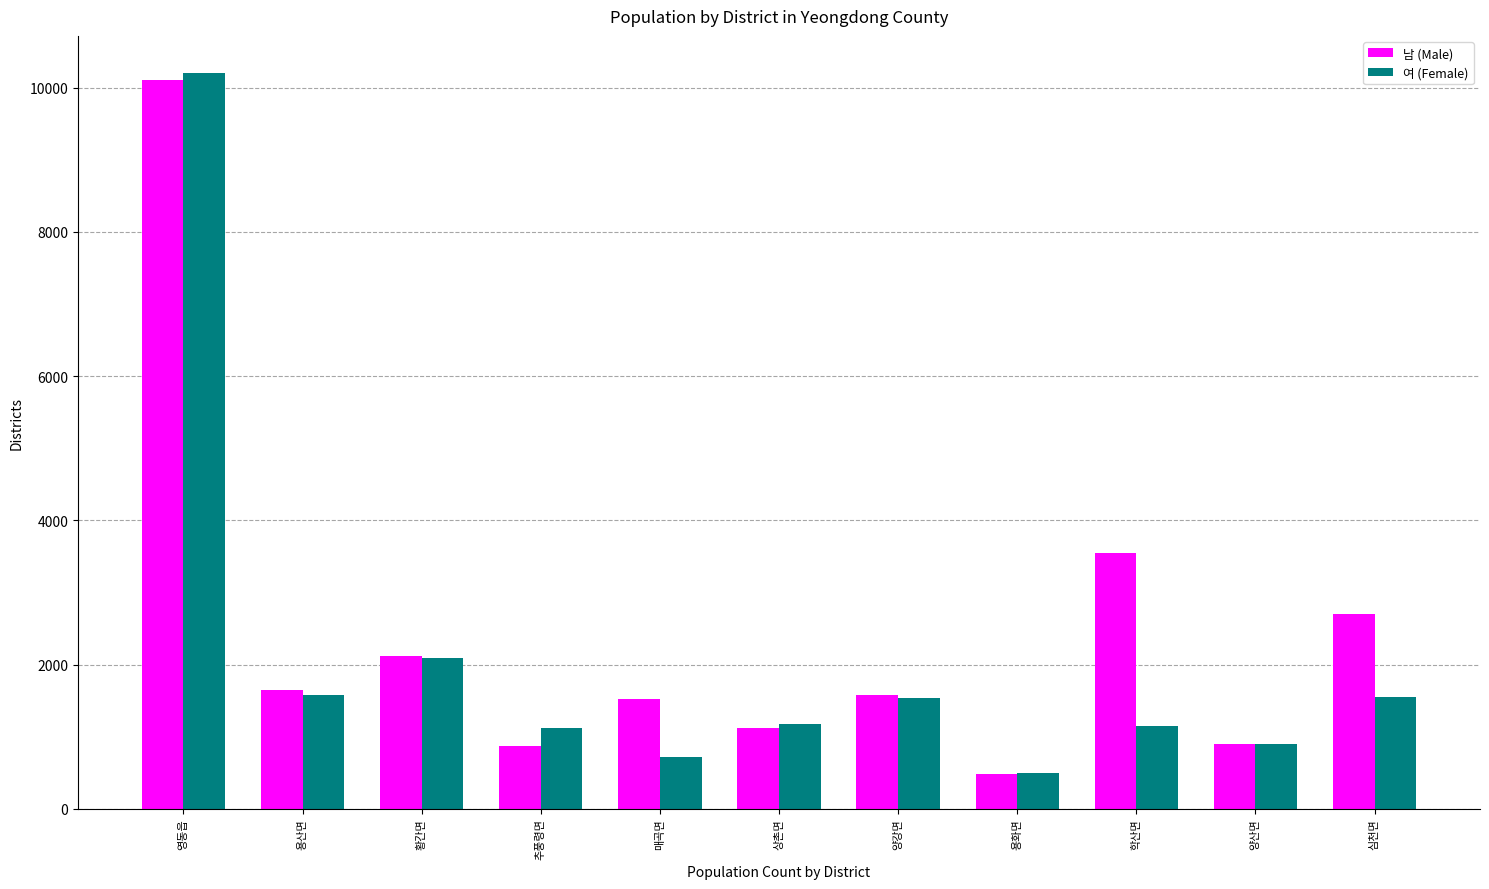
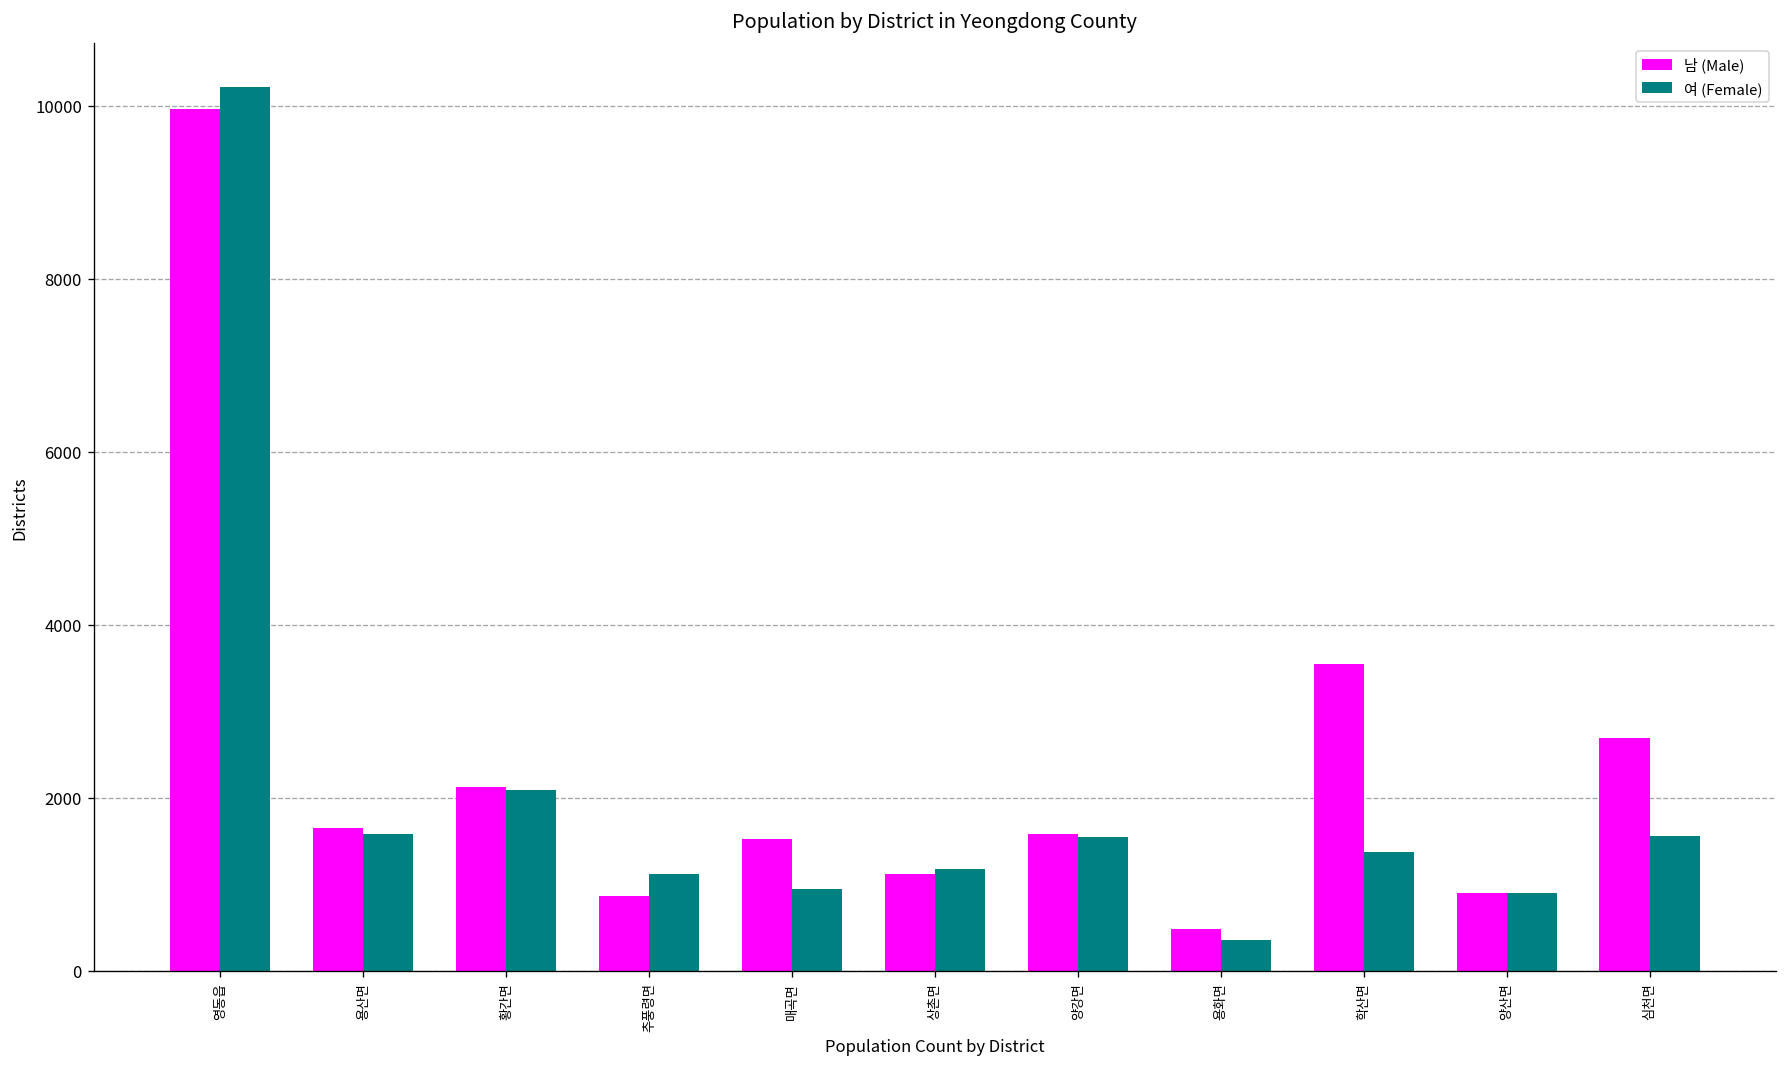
남 (Male), 영동읍: 10100 -> 10000
여 (Female), 매곡면: 700 -> 900
여 (Female), 용화면: 500 -> 400
여 (Female), 학산면: 1100 -> 1400
